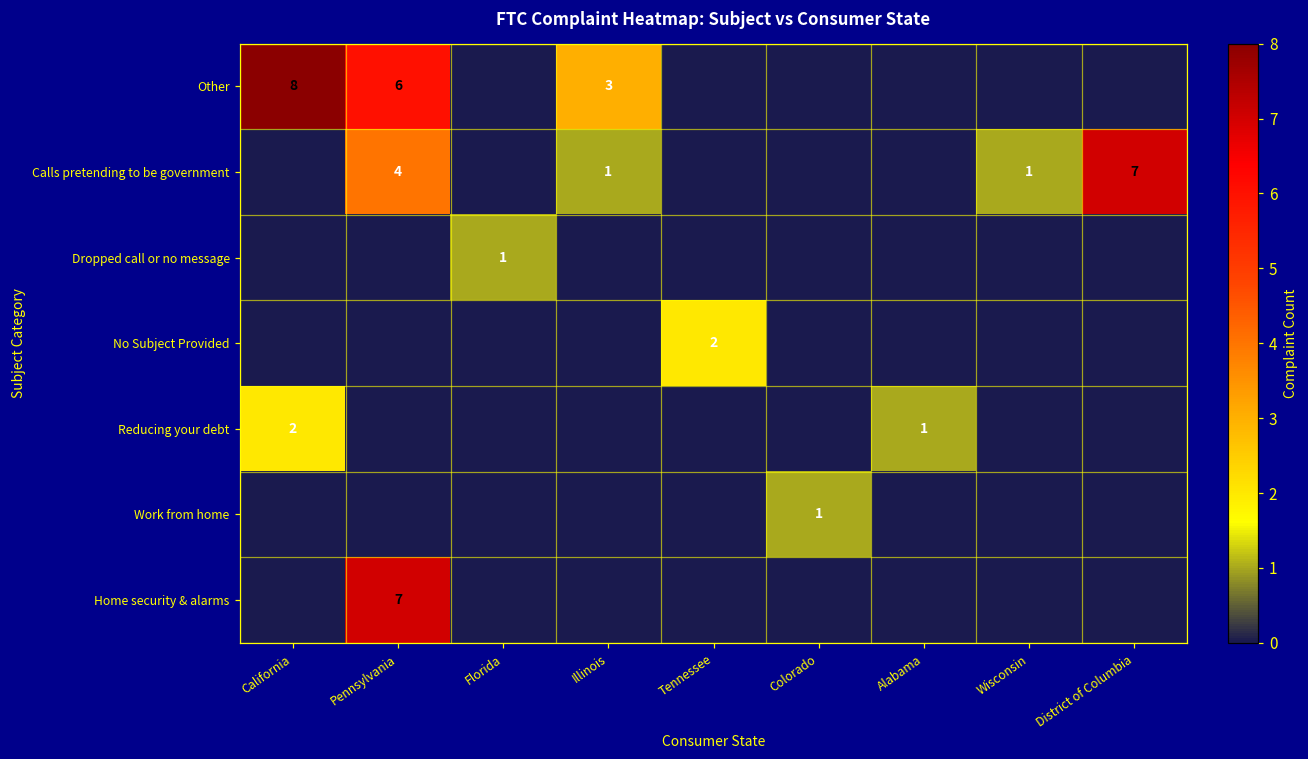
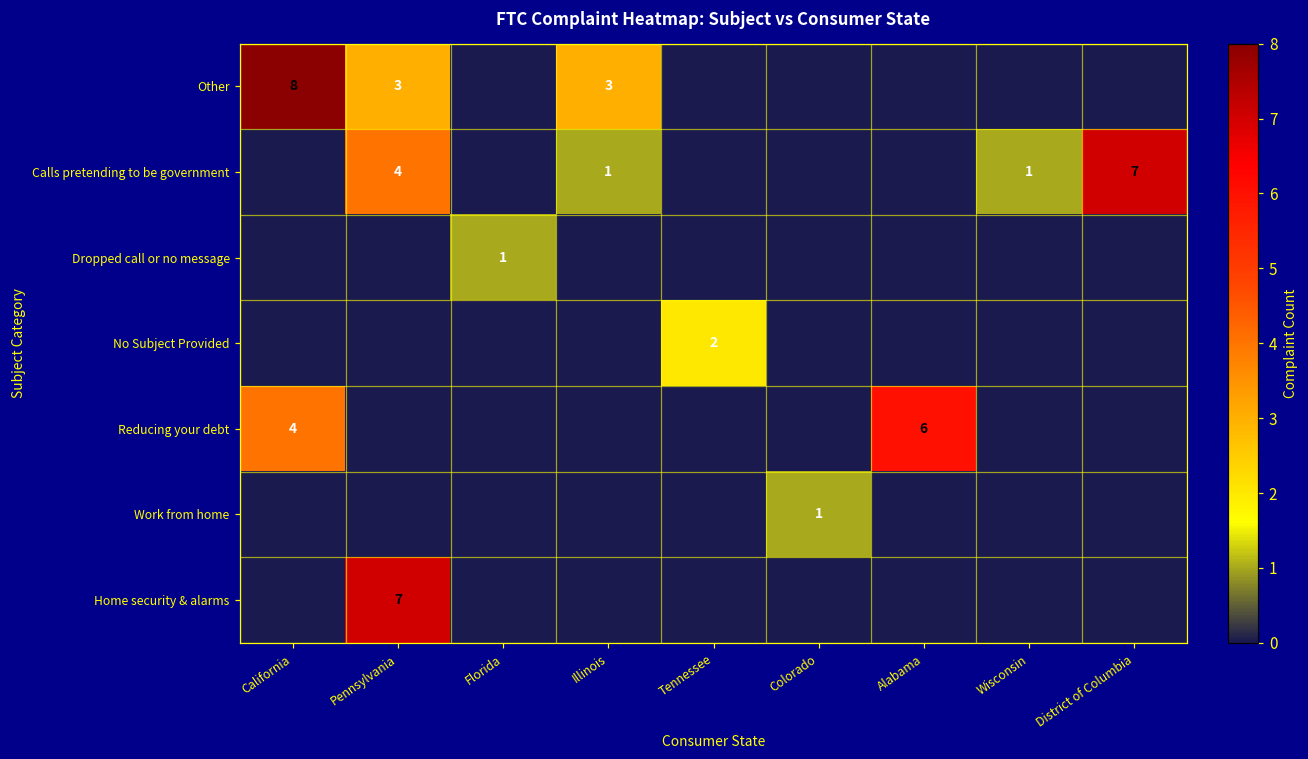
Other, Pennsylvania: 6 -> 3
Reducing your debt, California: 2 -> 4
Reducing your debt, Alabama: 1 -> 6
